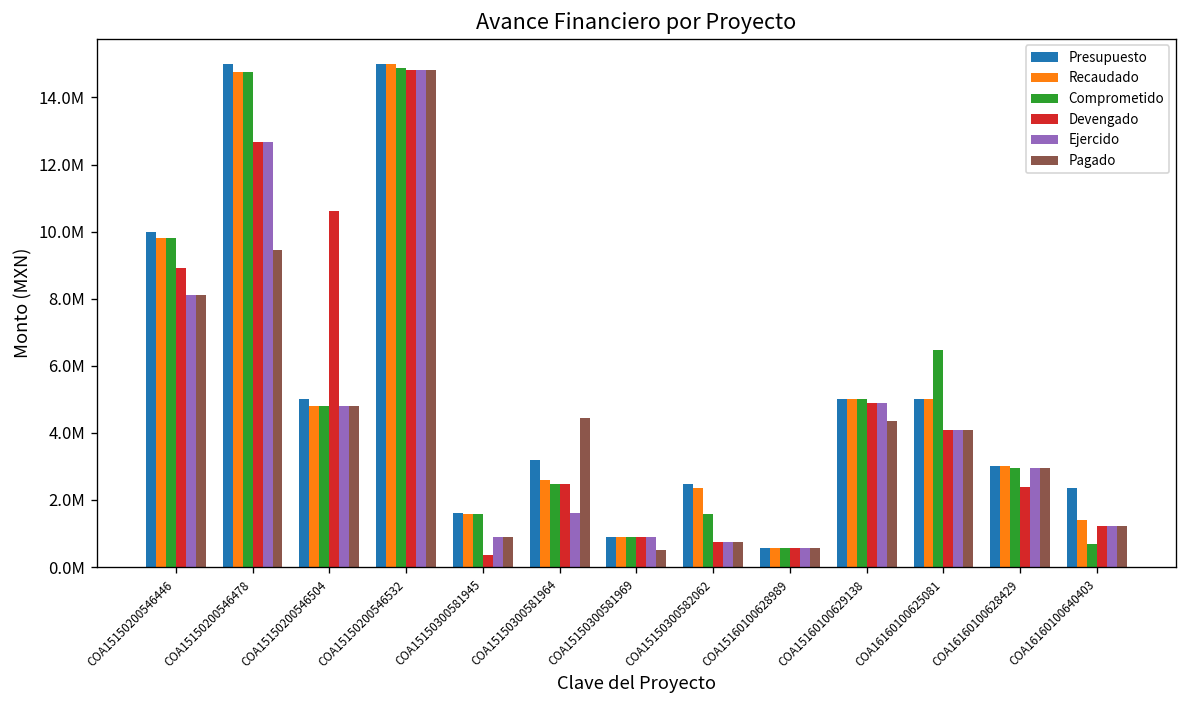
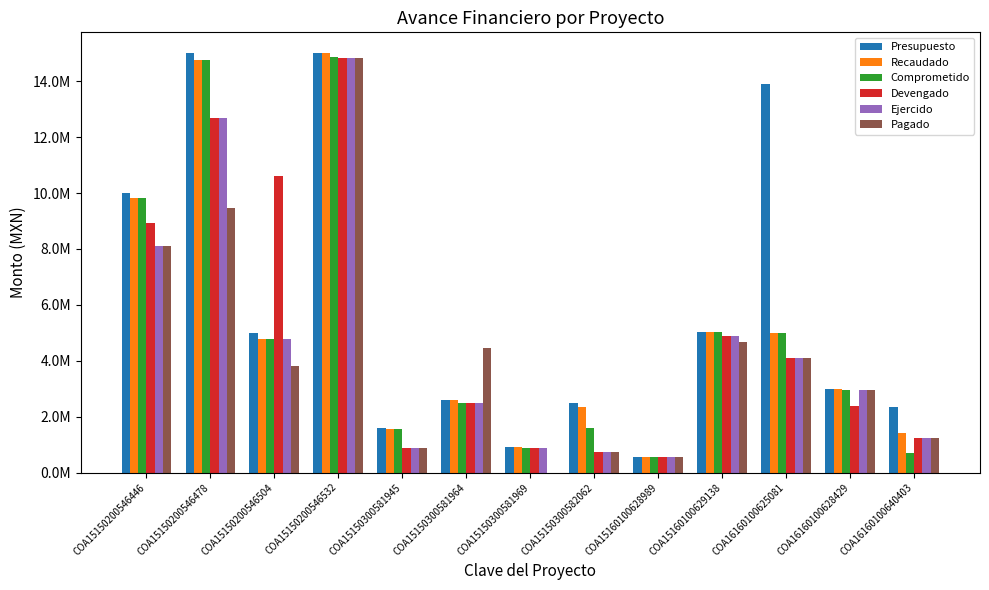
Pagado, COA15150200546504: 4800000 -> 3800000
Devengado, COA15150300581945: 300000 -> 900000
Presupuesto, COA15150300581964: 3200000 -> 2600000
Ejercido, COA15150300581964: 1600000 -> 2500000
Pagado, COA15150300581969: 500000 -> 0
Pagado, COA15160100629138: 4400000 -> 4700000
Presupuesto, COA16160100625081: 5000000 -> 13900000
Comprometido, COA16160100625081: 6500000 -> 5000000
